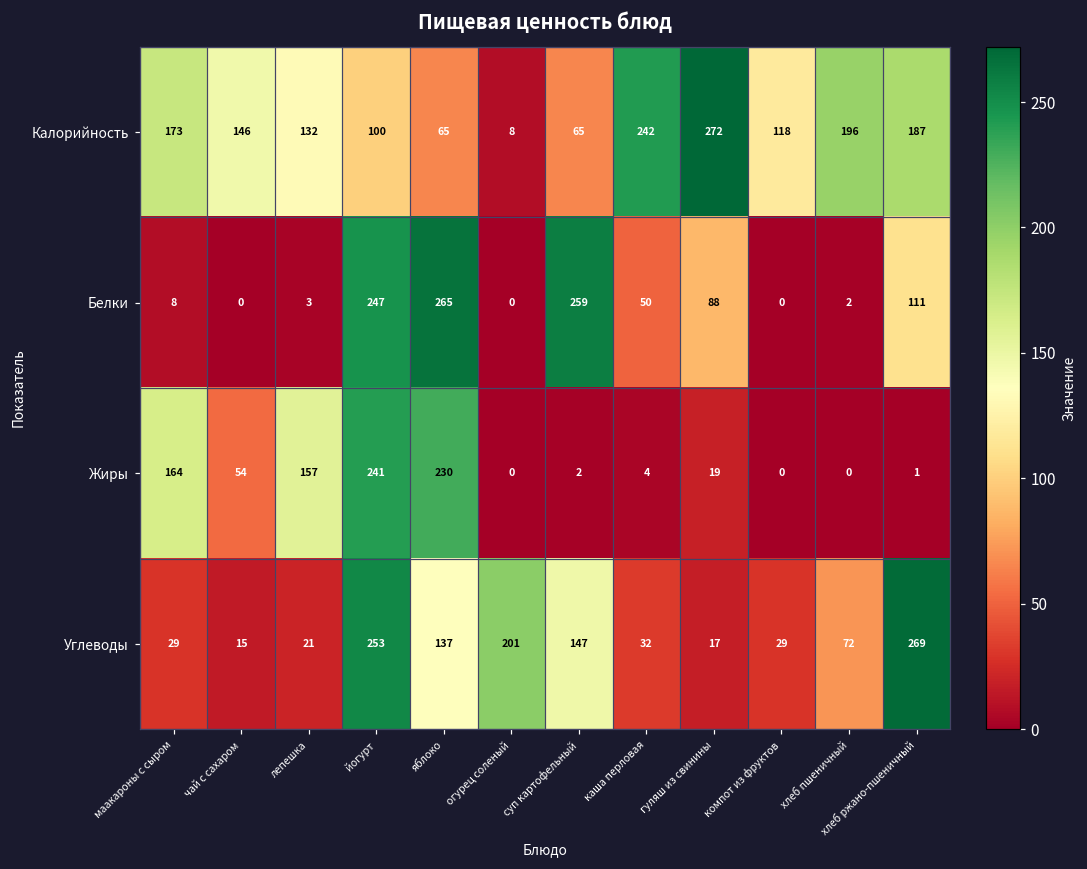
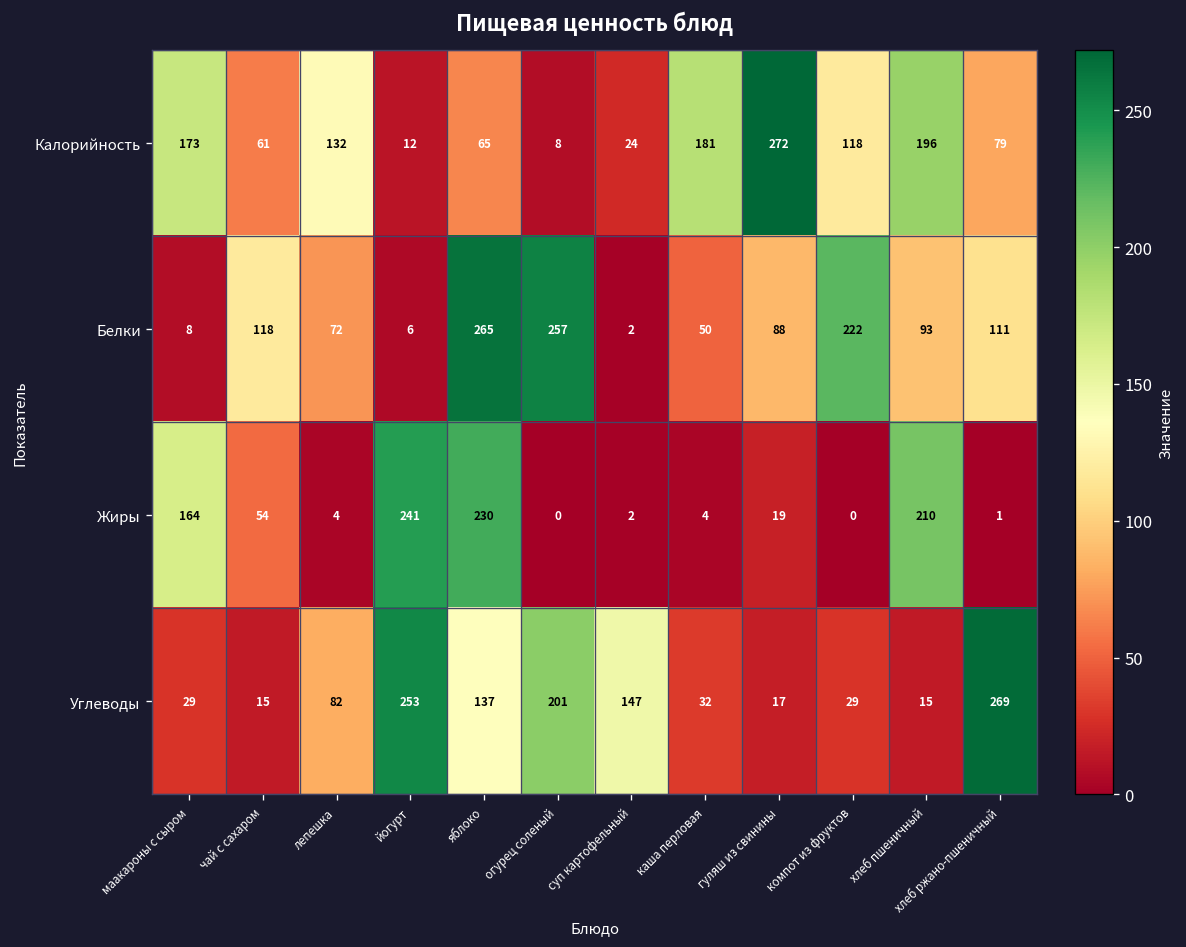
Калорийность, чай с сахаром: 146 -> 61
Калорийность, йогурт: 100 -> 12
Калорийность, суп картофельный: 65 -> 24
Калорийность, каша перловая: 242 -> 181
Калорийность, хлеб ржано-пшеничный: 187 -> 79
Белки, чай с сахаром: 0 -> 118
Белки, лепешка: 3 -> 72
Белки, йогурт: 247 -> 6
Белки, огурец соленый: 0 -> 257
Белки, суп картофельный: 259 -> 2
Белки, компот из фруктов: 0 -> 222
Белки, хлеб пшеничный: 2 -> 93
Жиры, лепешка: 157 -> 4
Жиры, хлеб пшеничный: 0 -> 210
Углеводы, лепешка: 21 -> 82
Углеводы, хлеб пшеничный: 72 -> 15
